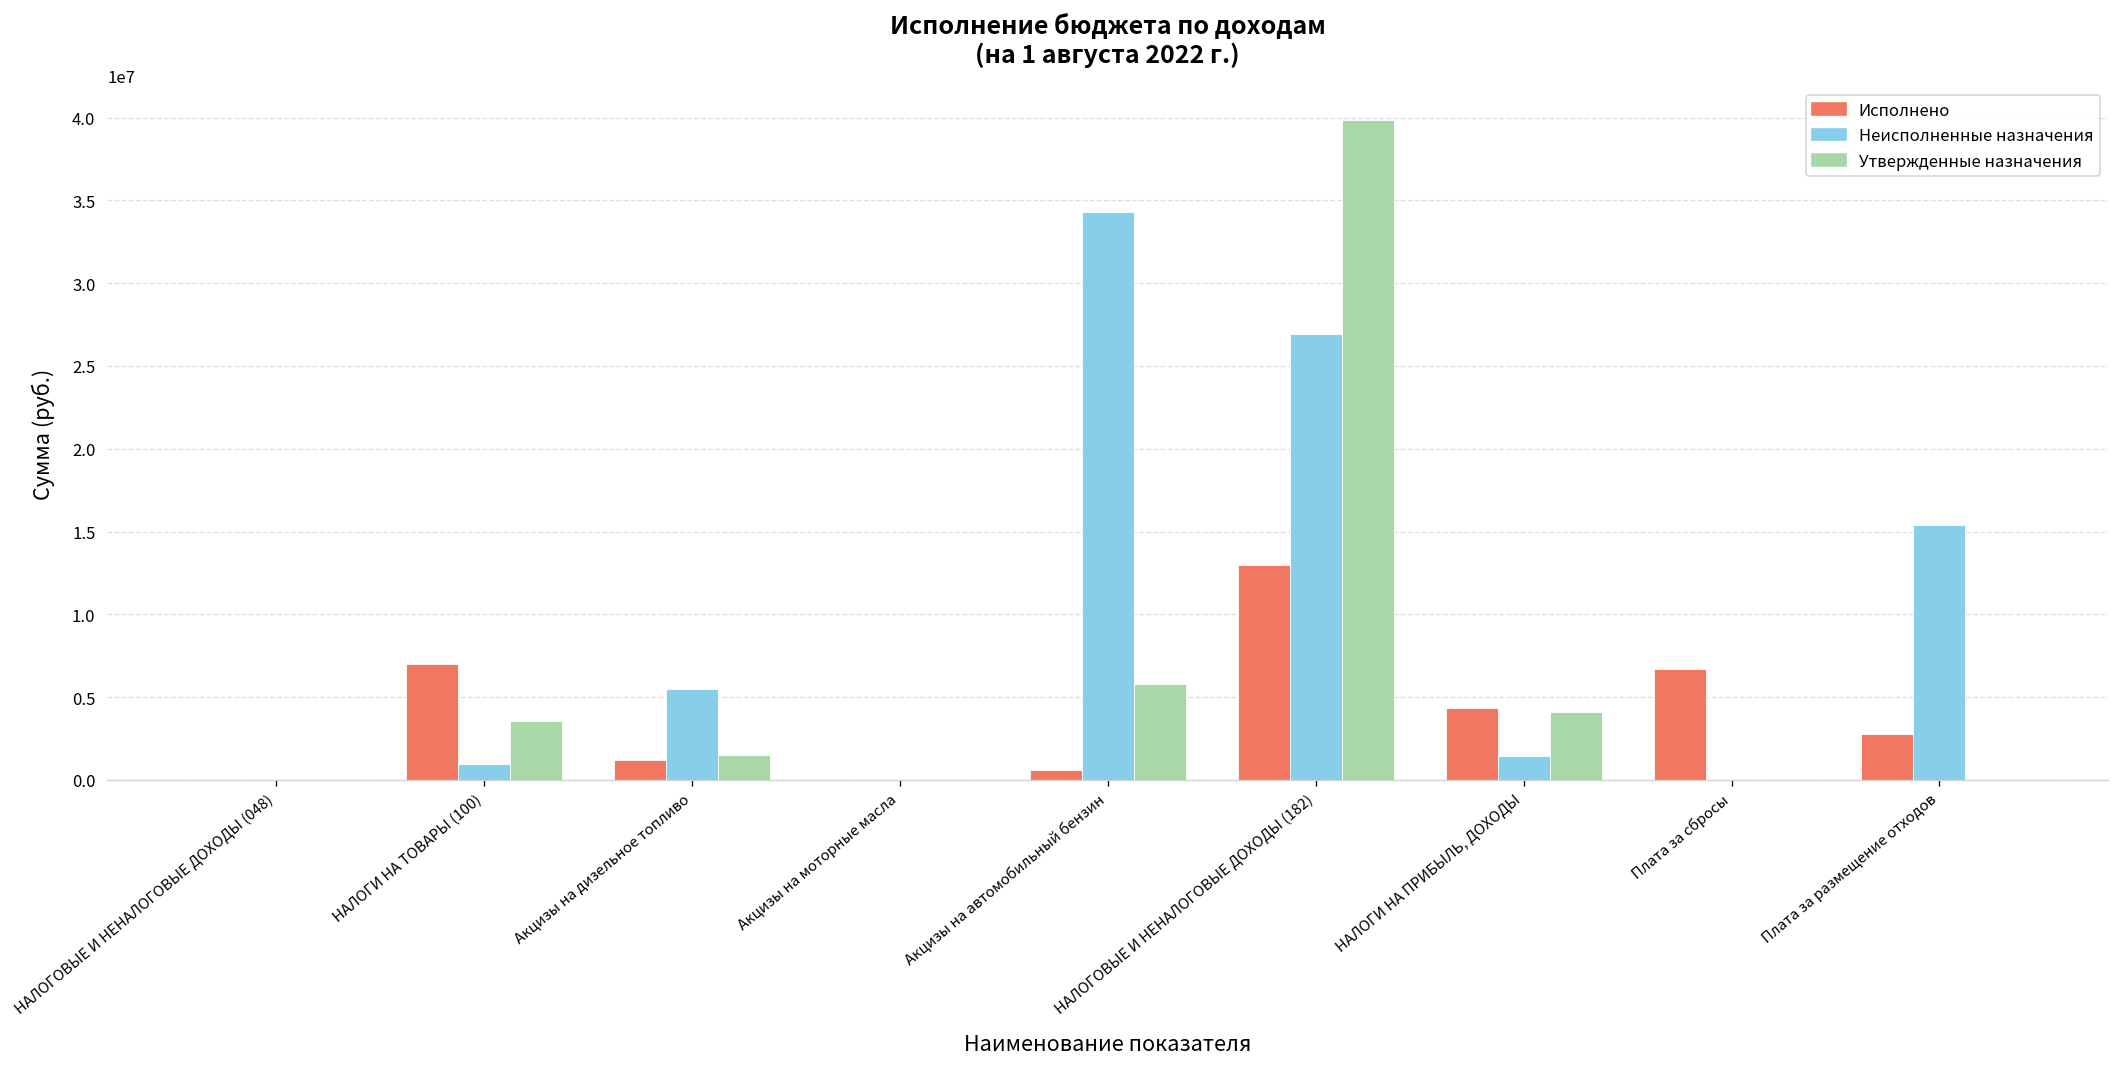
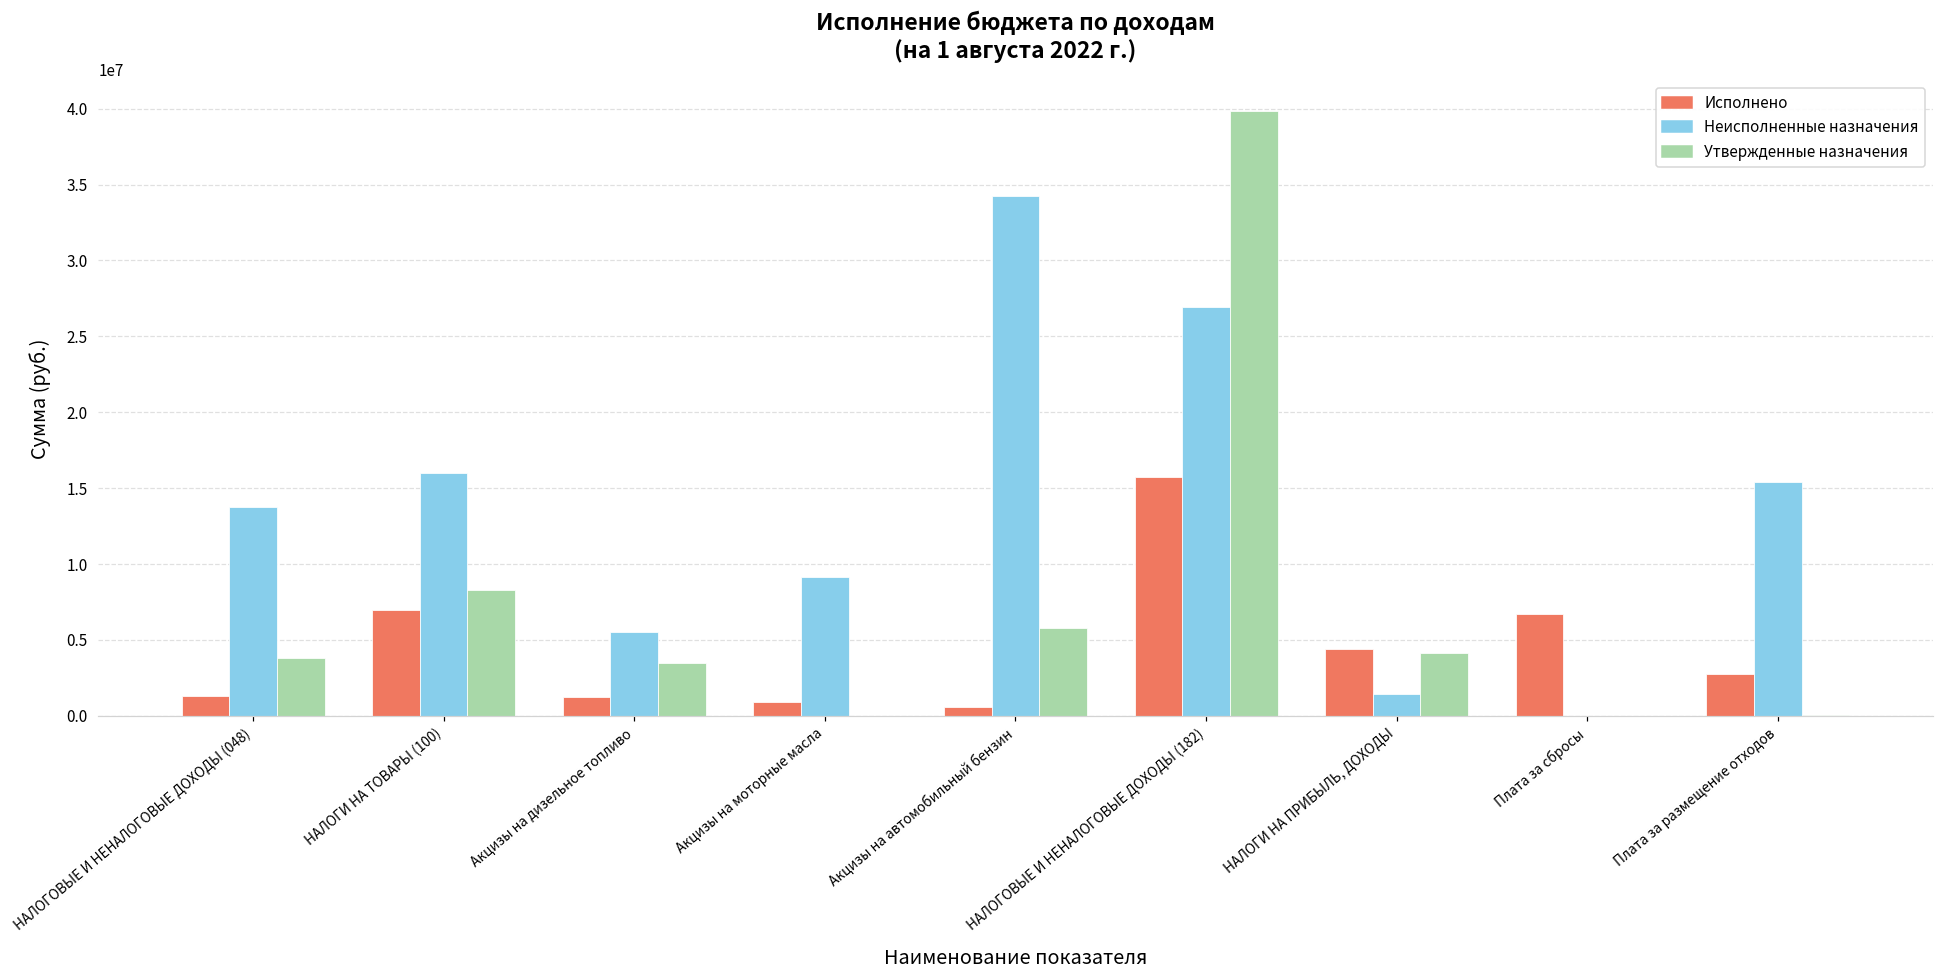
Исполнено, НАЛОГОВЫЕ И НЕНАЛОГОВЫЕ ДОХОДЫ (048): 0 -> 1300000
Неисполненные назначения, НАЛОГОВЫЕ И НЕНАЛОГОВЫЕ ДОХОДЫ (048): 0 -> 13800000
Утвержденные назначения, НАЛОГОВЫЕ И НЕНАЛОГОВЫЕ ДОХОДЫ (048): 100000 -> 3800000
Неисполненные назначения, НАЛОГИ НА ТОВАРЫ (100): 900000 -> 16000000
Утвержденные назначения, НАЛОГИ НА ТОВАРЫ (100): 3600000 -> 8300000
Утвержденные назначения, Акцизы на дизельное топливо: 1500000 -> 3500000
Исполнено, Акцизы на моторные масла: 0 -> 900000
Неисполненные назначения, Акцизы на моторные масла: 0 -> 9100000
Исполнено, НАЛОГОВЫЕ И НЕНАЛОГОВЫЕ ДОХОДЫ (182): 13000000 -> 15800000
